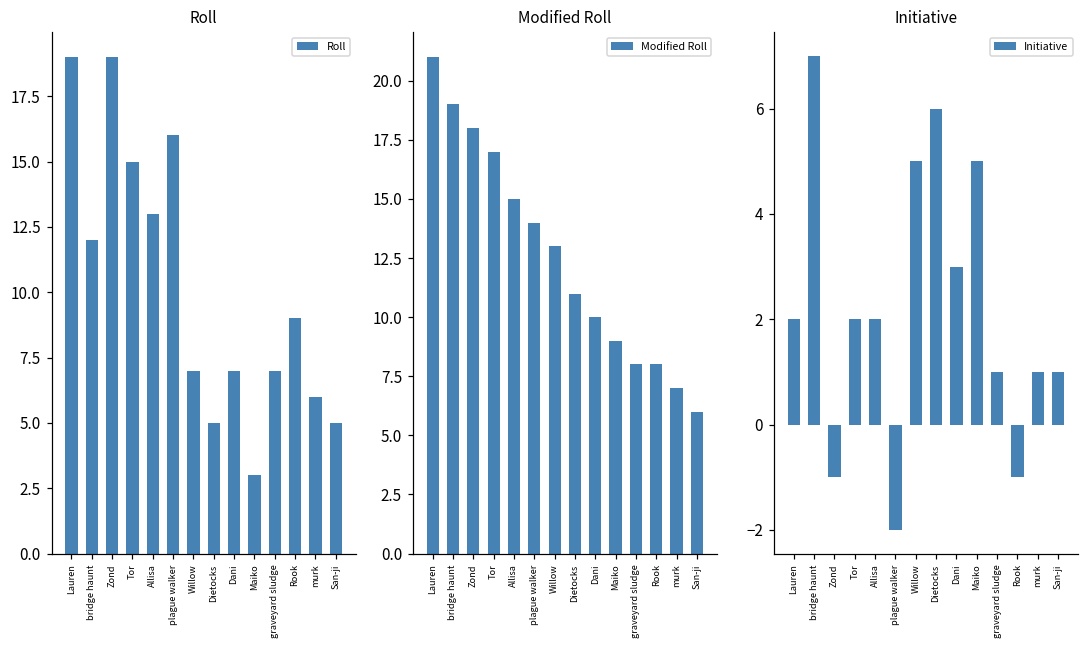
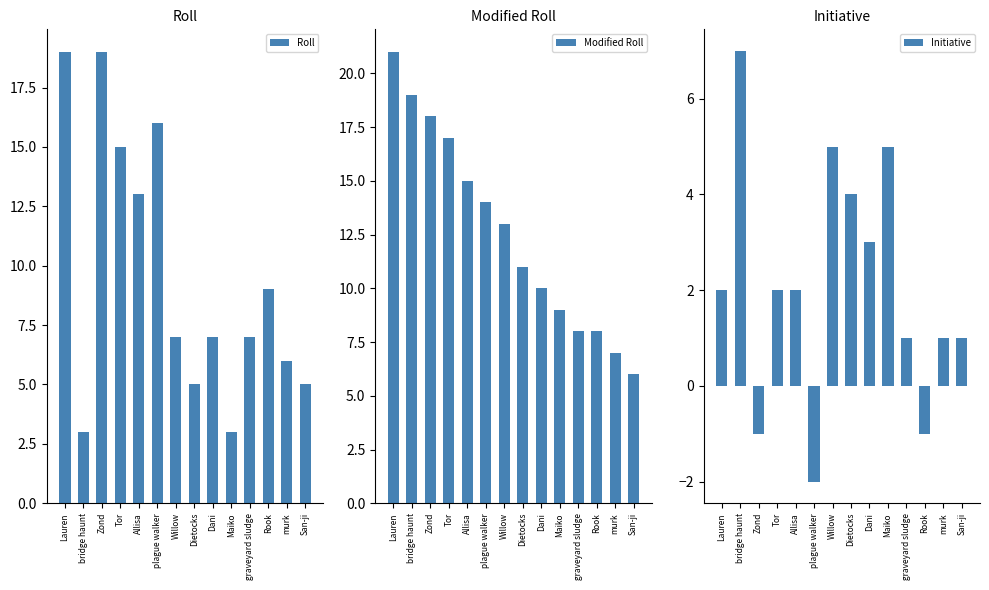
Roll, bridge haunt: 12 -> 3
Initiative, Dietocks: 6 -> 4
